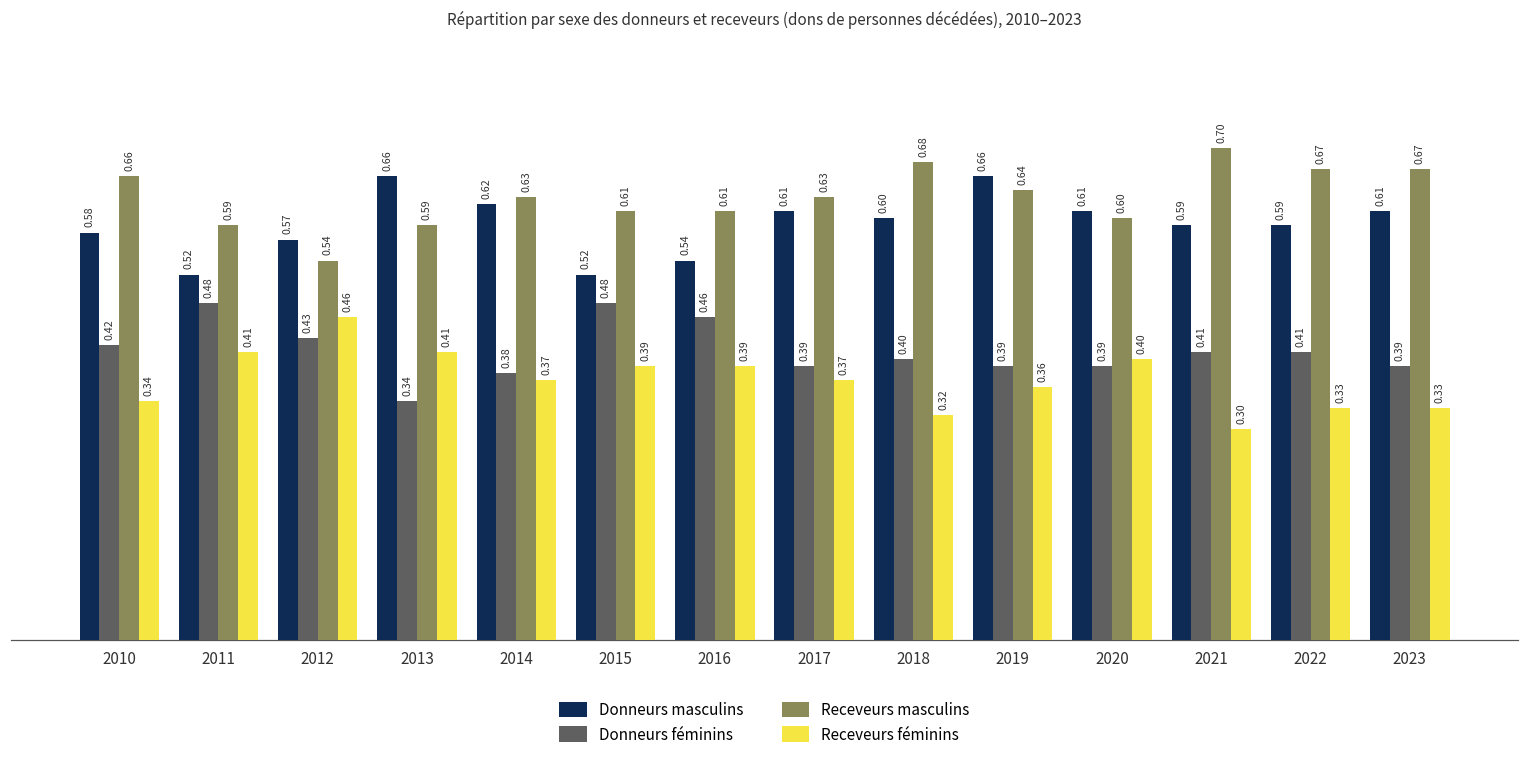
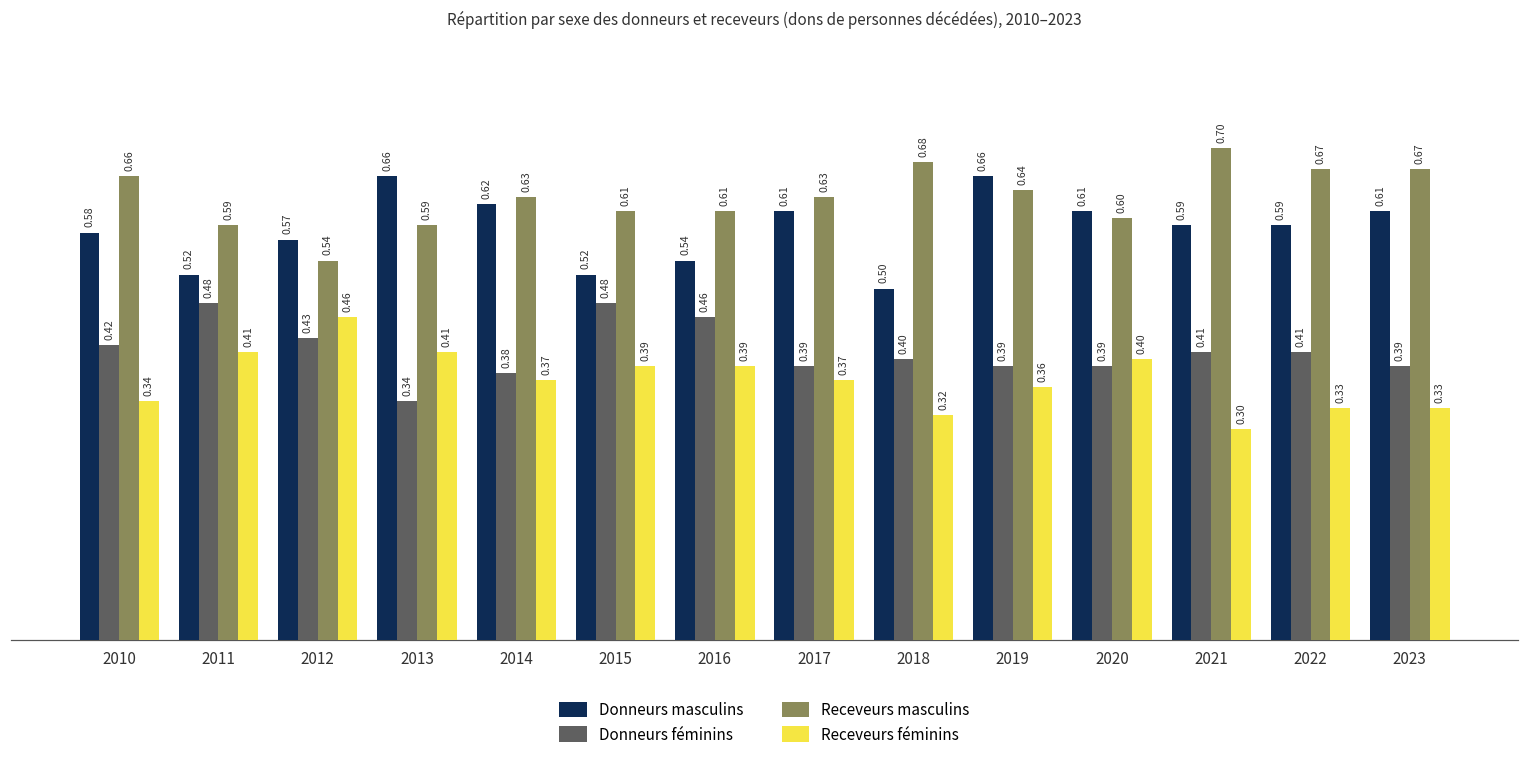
Donneurs masculins, 2018: 0.60 -> 0.50
